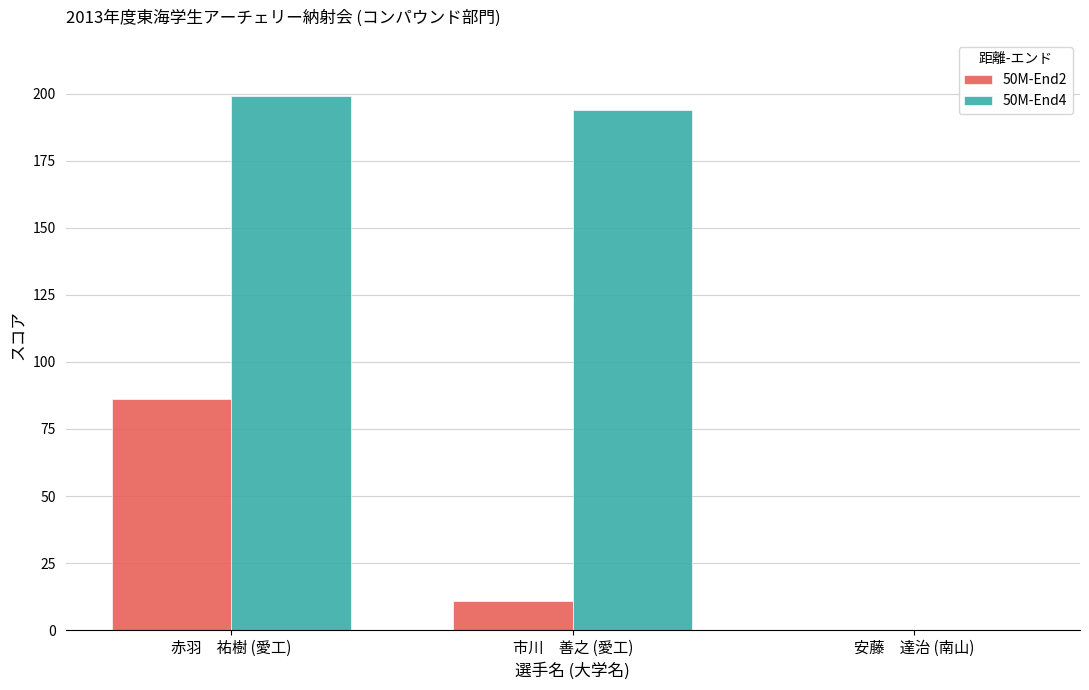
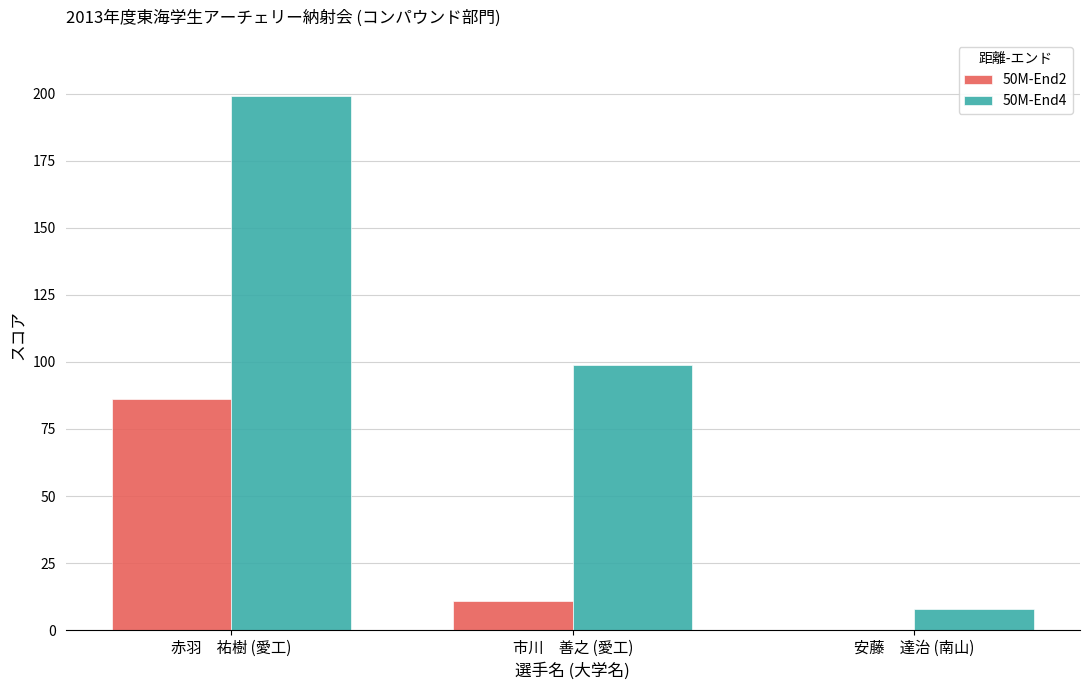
50M-End4, 市川 善之 (愛工): 194 -> 99
50M-End4, 安藤 達治 (南山): 0 -> 8
